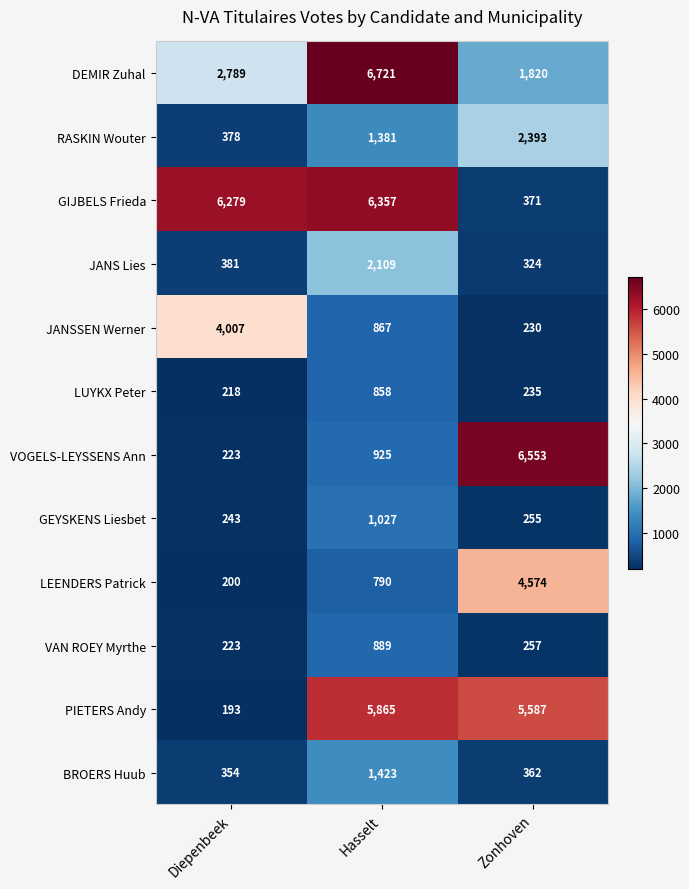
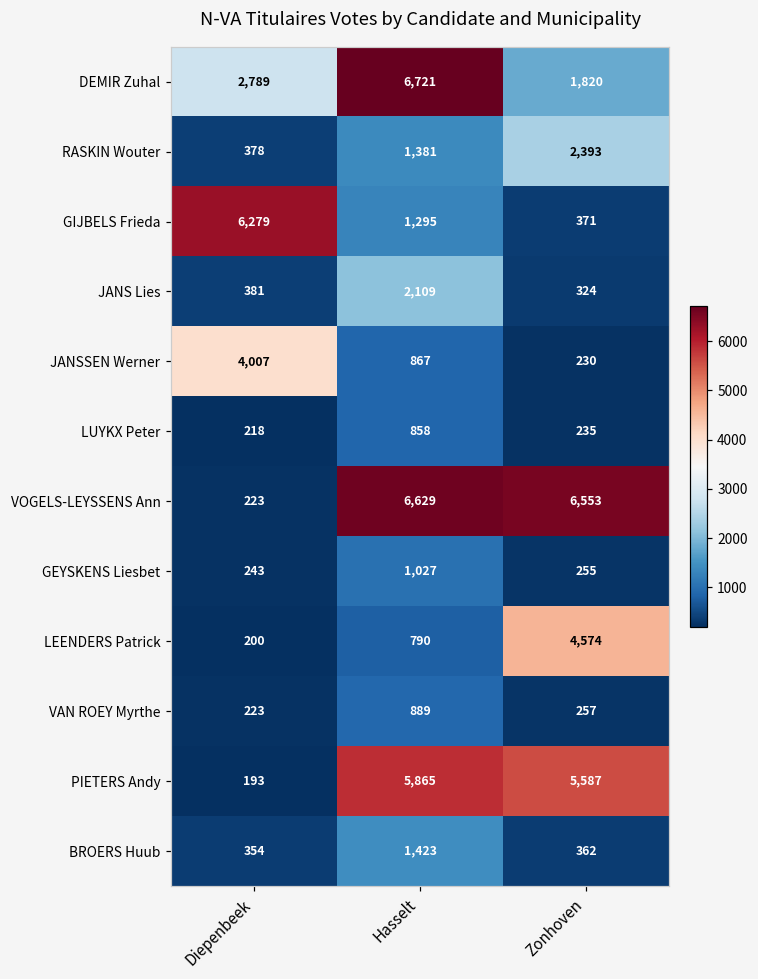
GIJBELS Frieda, Hasselt: 6,357 -> 1,295
VOGELS-LEYSSENS Ann, Hasselt: 925 -> 6,629
